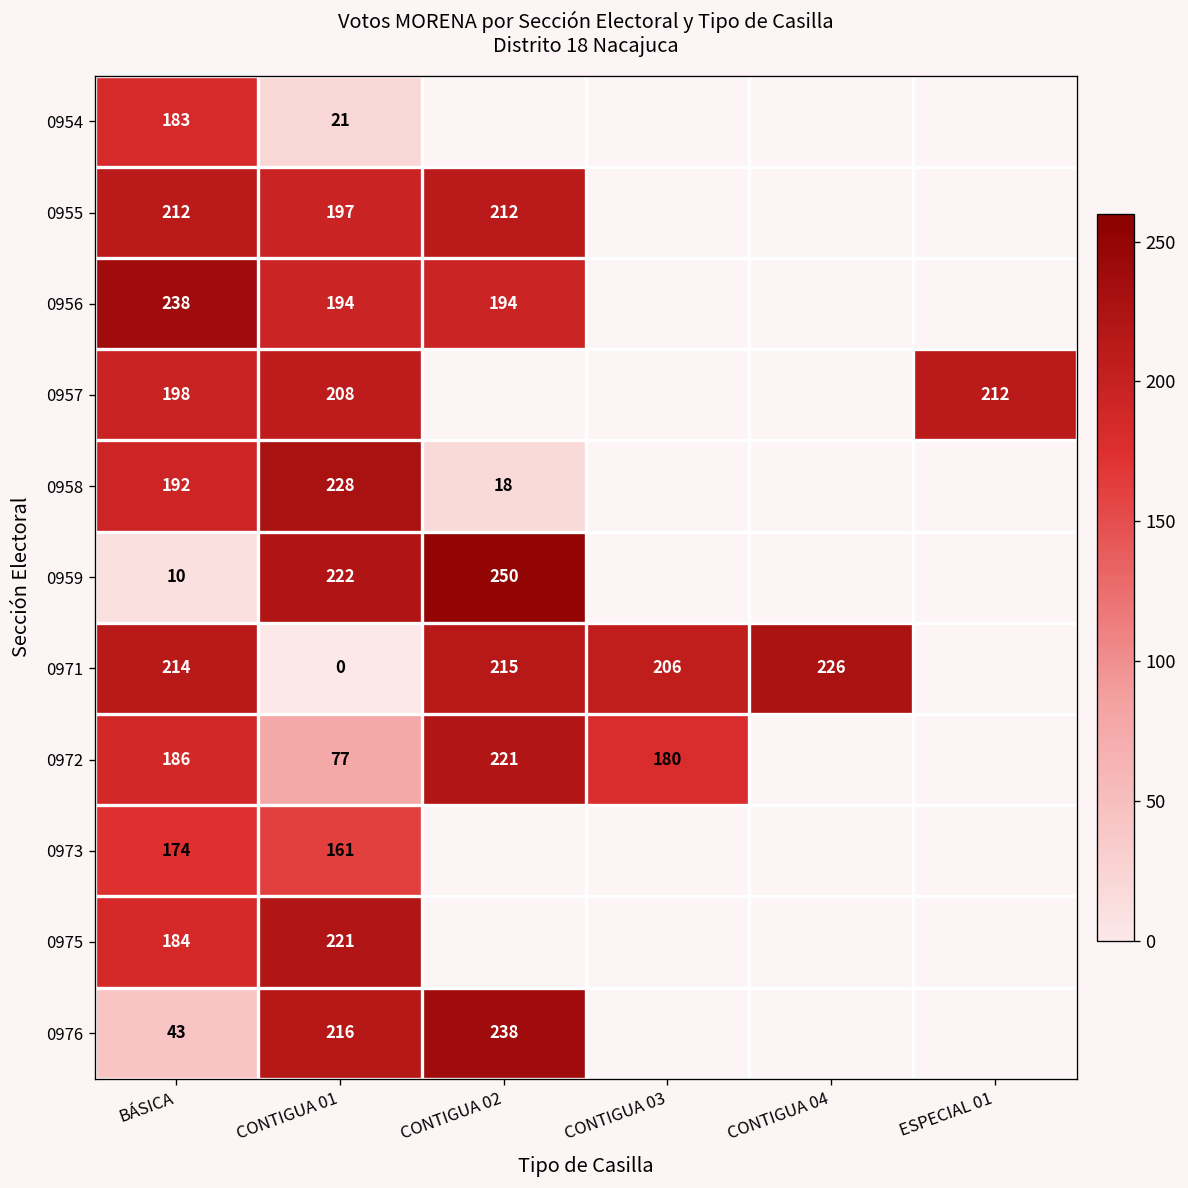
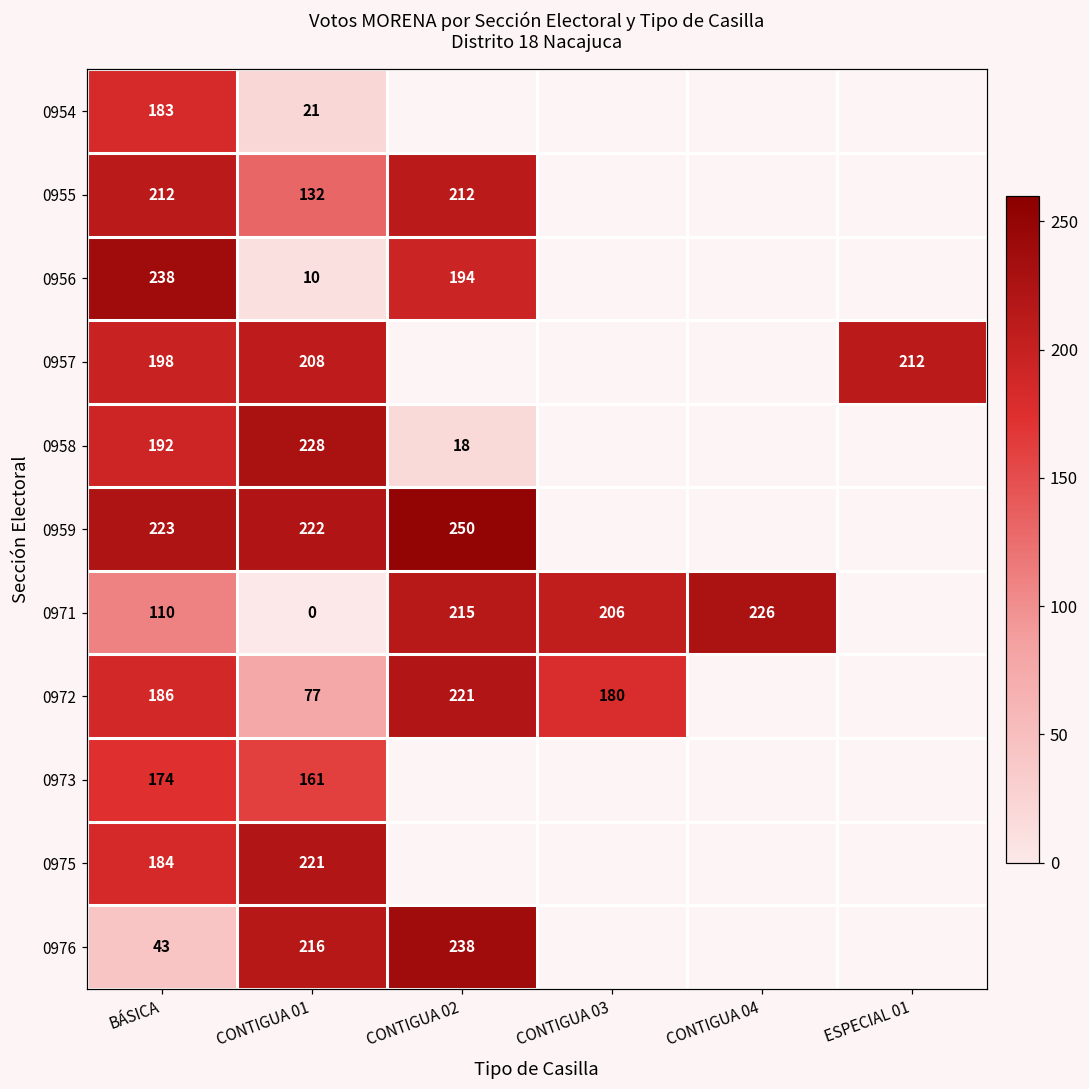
0955, CONTIGUA 01: 197 -> 132
0956, CONTIGUA 01: 194 -> 10
0959, BÁSICA: 10 -> 223
0971, BÁSICA: 214 -> 110
